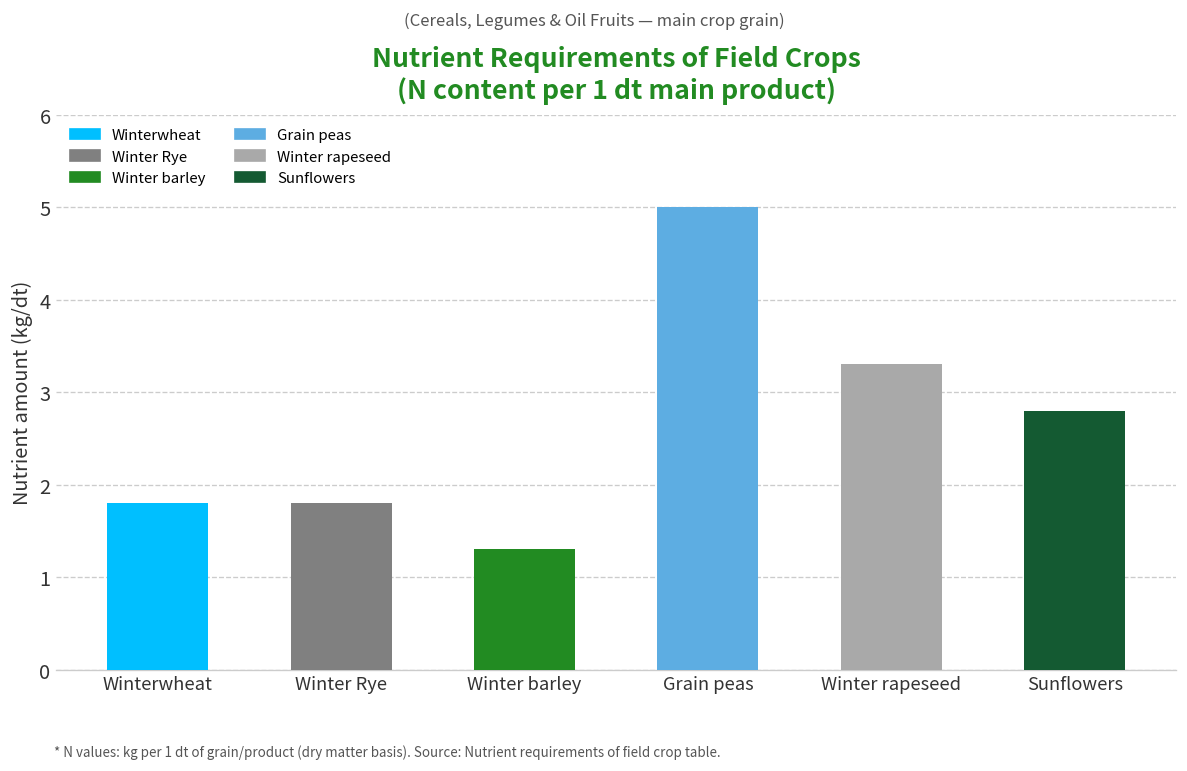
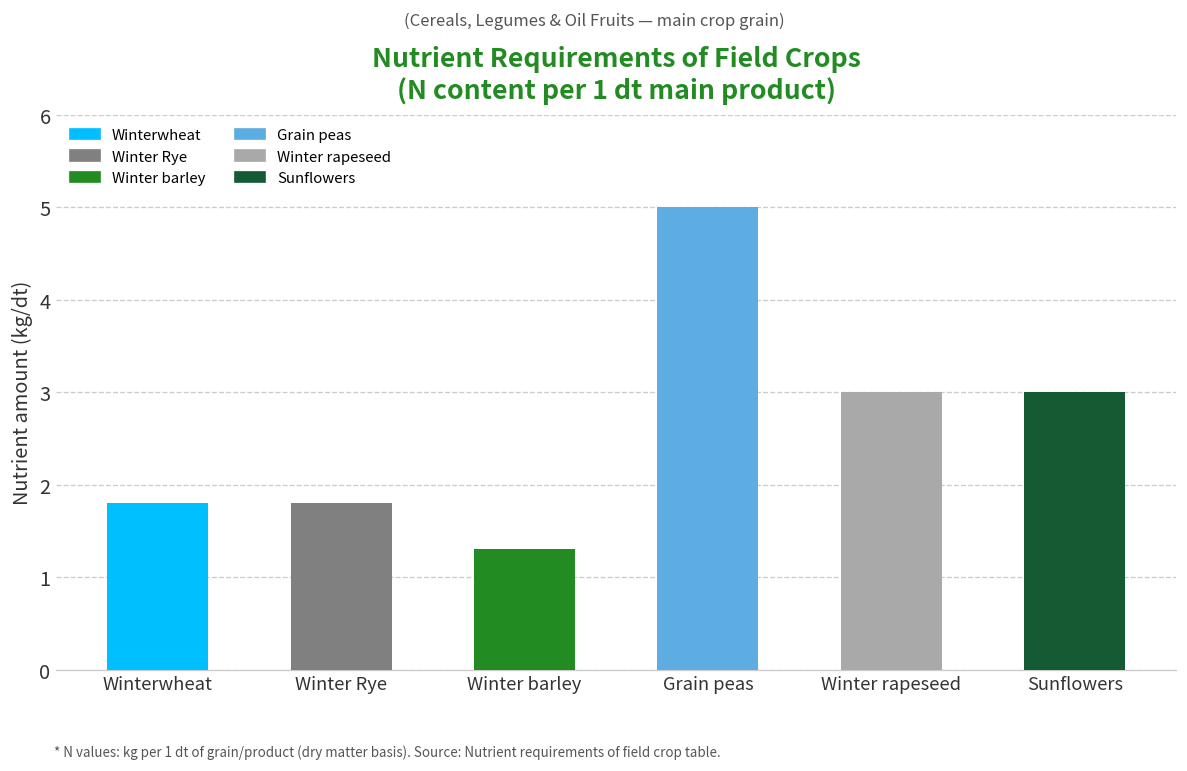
Winter rapeseed: 3.3 -> 3.0
Sunflowers: 2.8 -> 3.0
